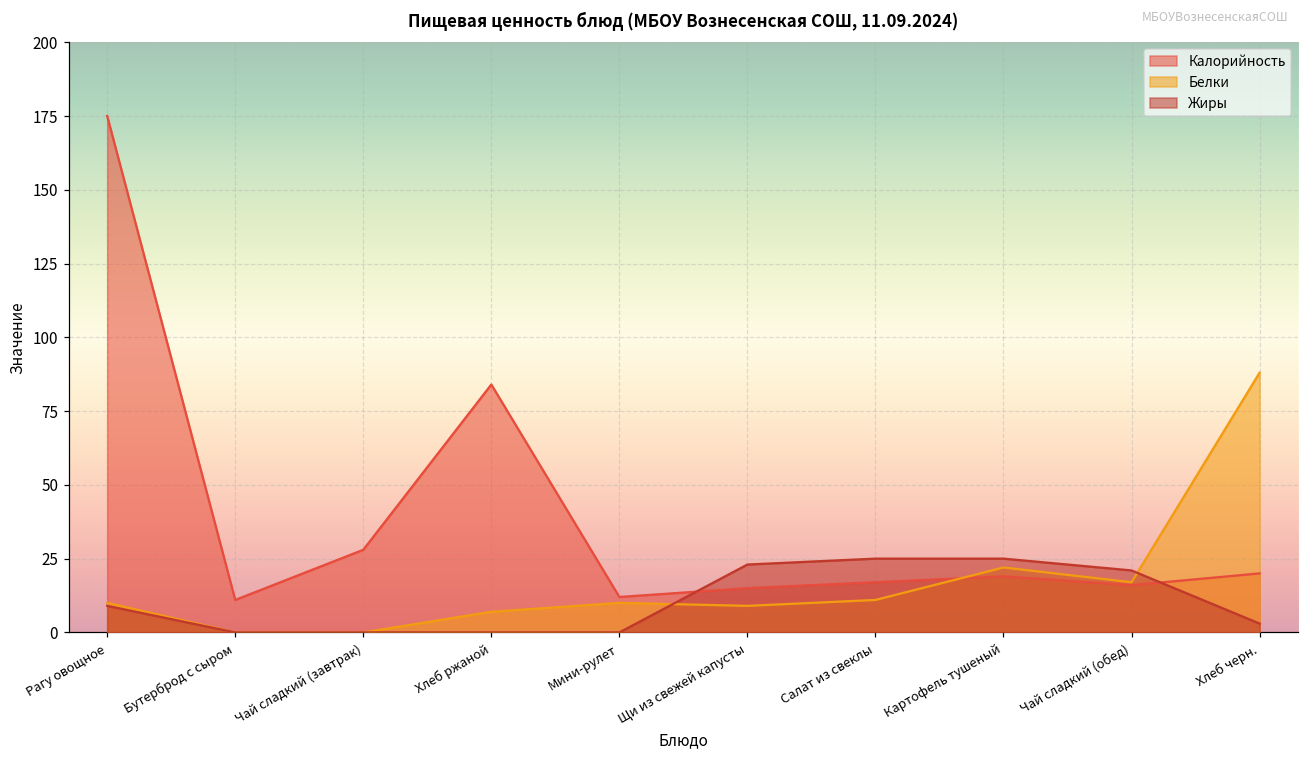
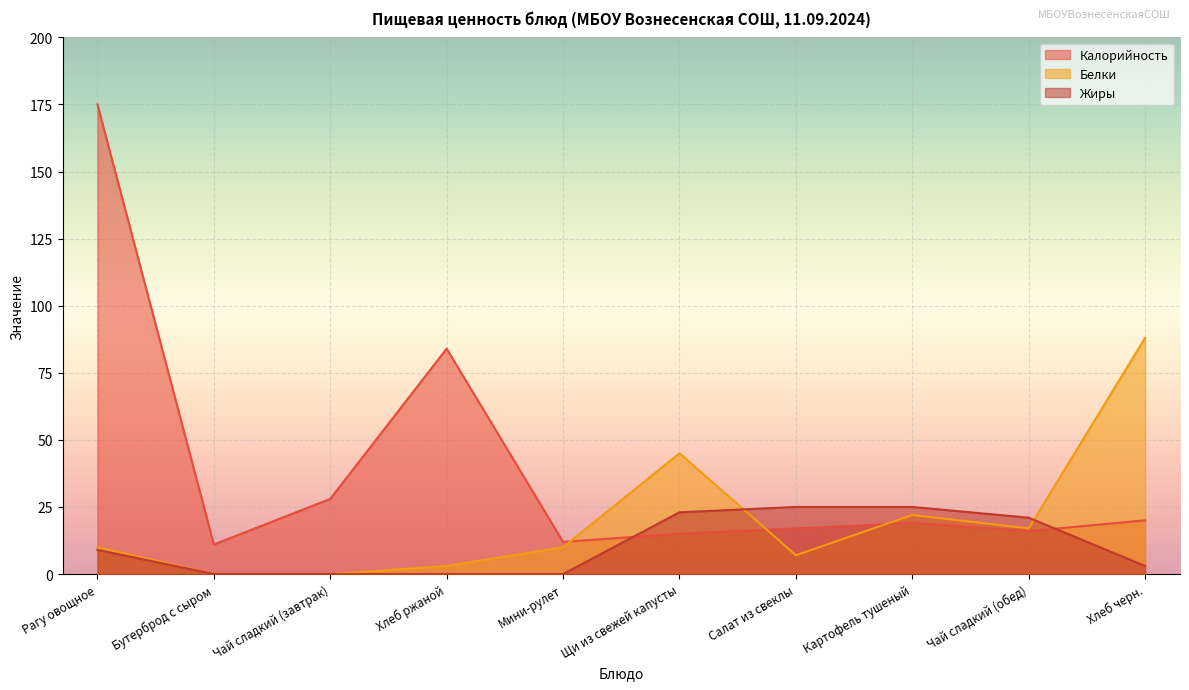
Белки, Хлеб ржаной: 7 -> 3
Белки, Щи из свежей капусты: 9 -> 45
Белки, Салат из свеклы: 11 -> 7
